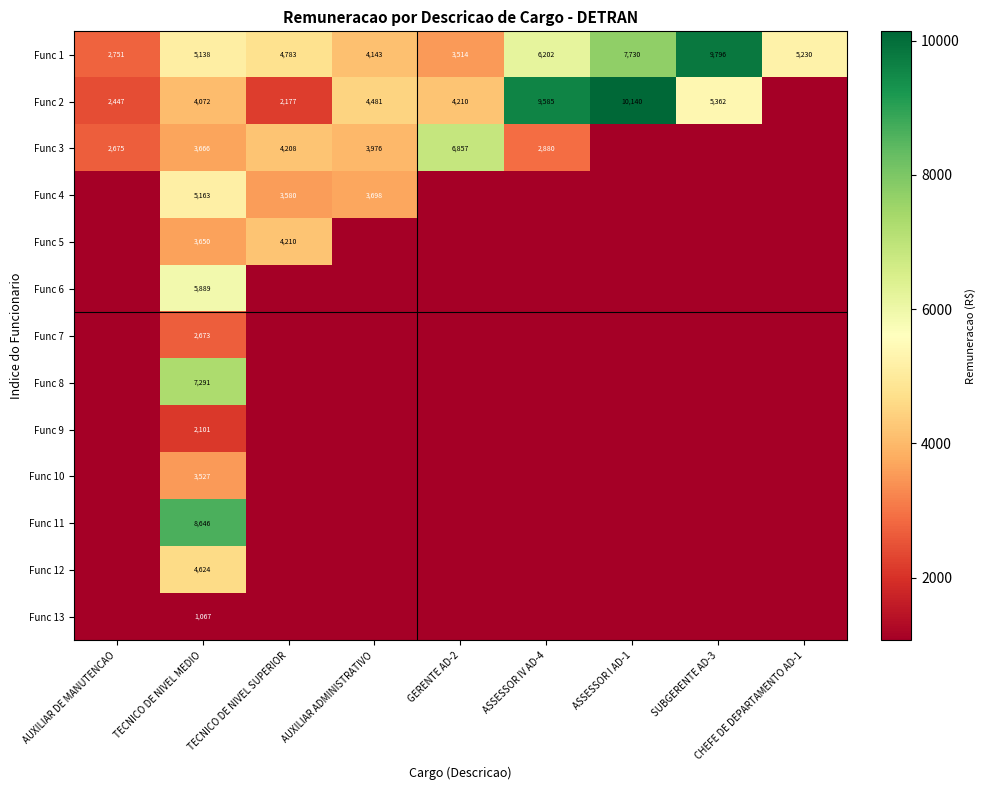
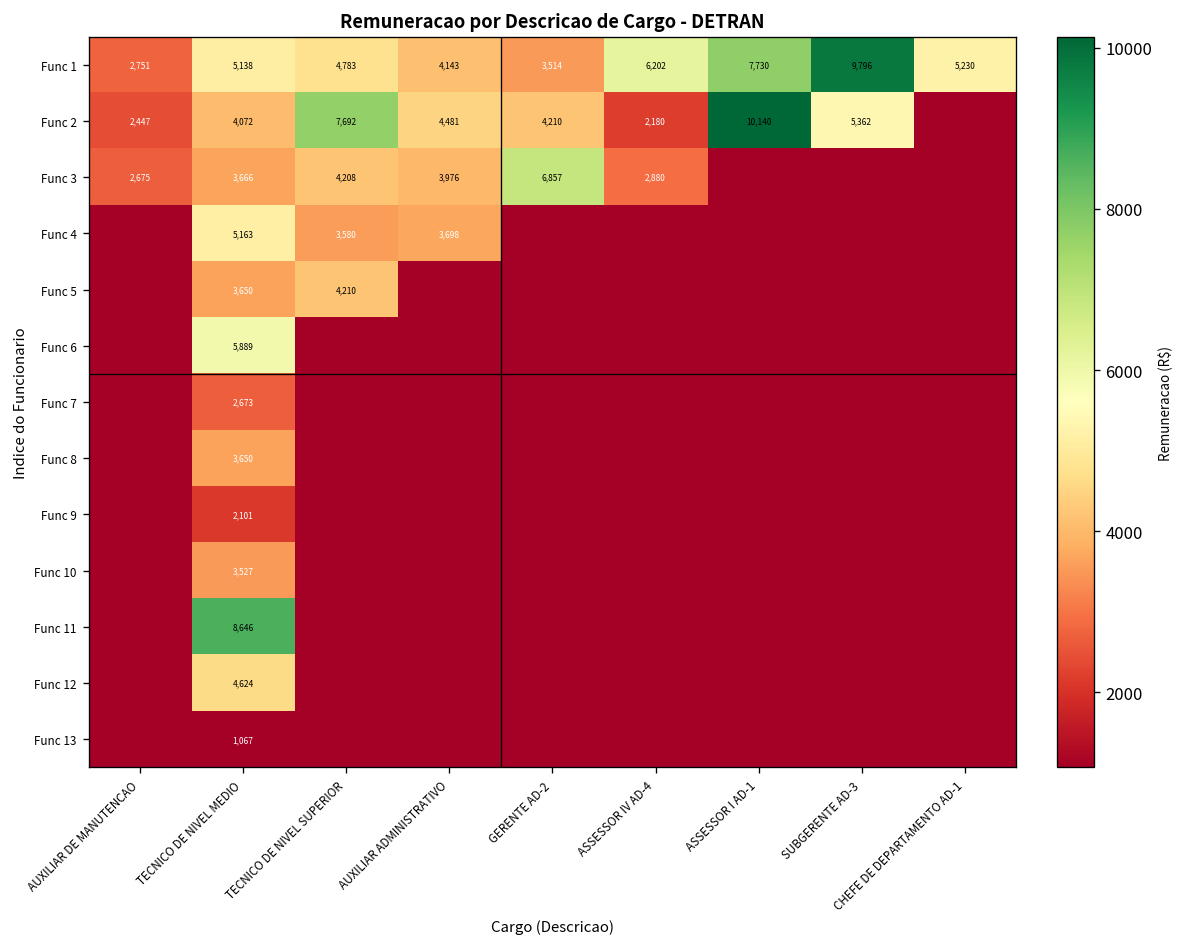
Func 2, TECNICO DE NIVEL SUPERIOR: 2,177 -> 7,692
Func 2, ASSESSOR IV AD-4: 9,585 -> 2,180
Func 8, TECNICO DE NIVEL MEDIO: 7,291 -> 3,650
